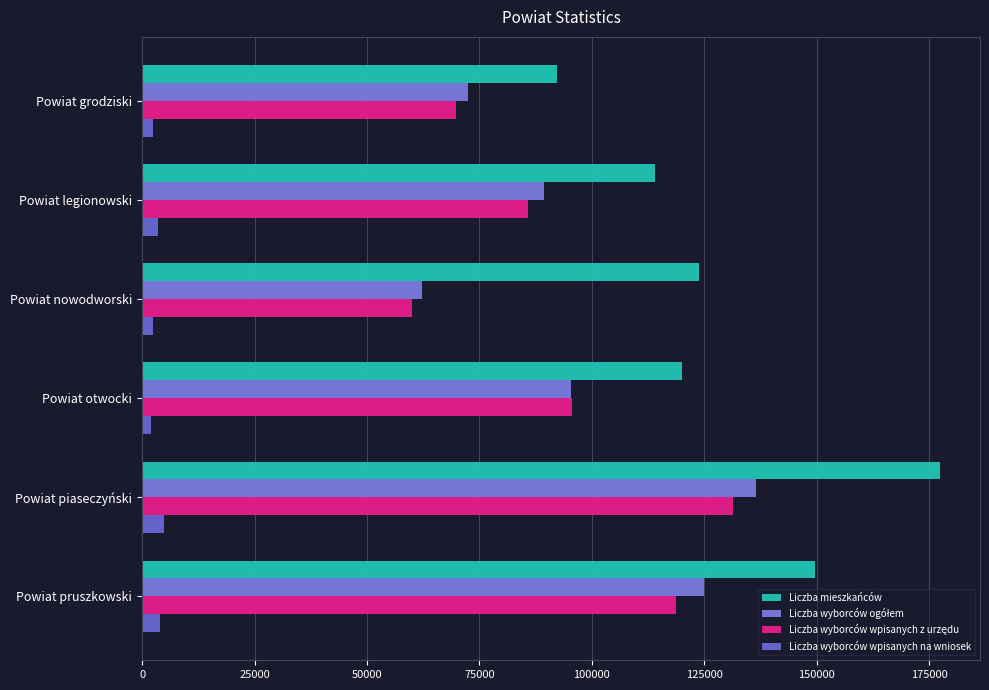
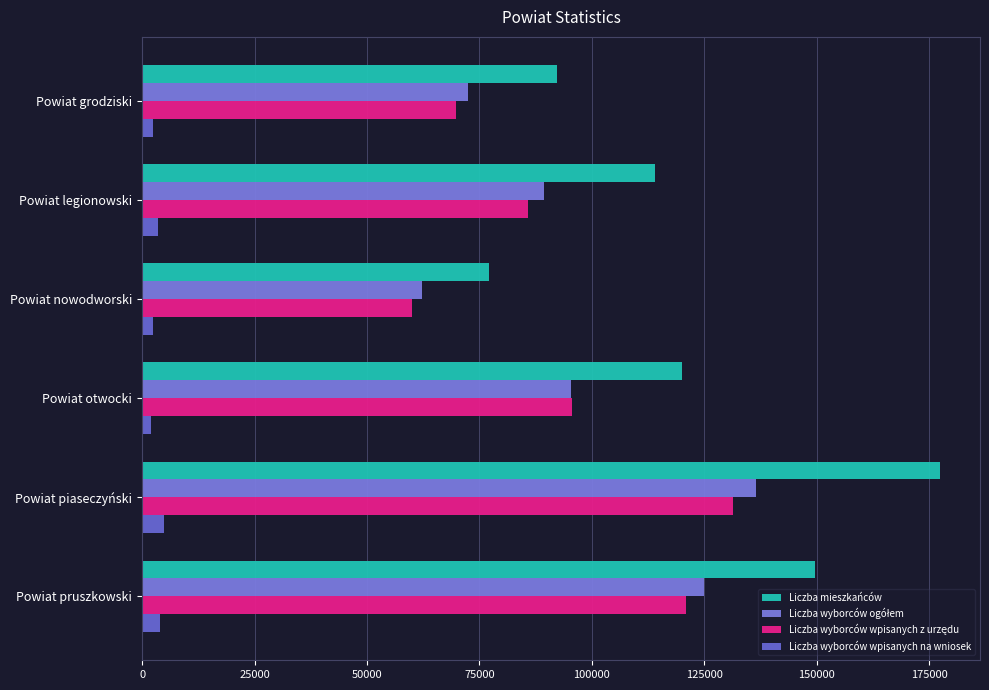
Liczba mieszkańców, Powiat nowodworski: 124000 -> 77000
Liczba wyborców wpisanych z urzędu, Powiat pruszkowski: 119000 -> 121000
